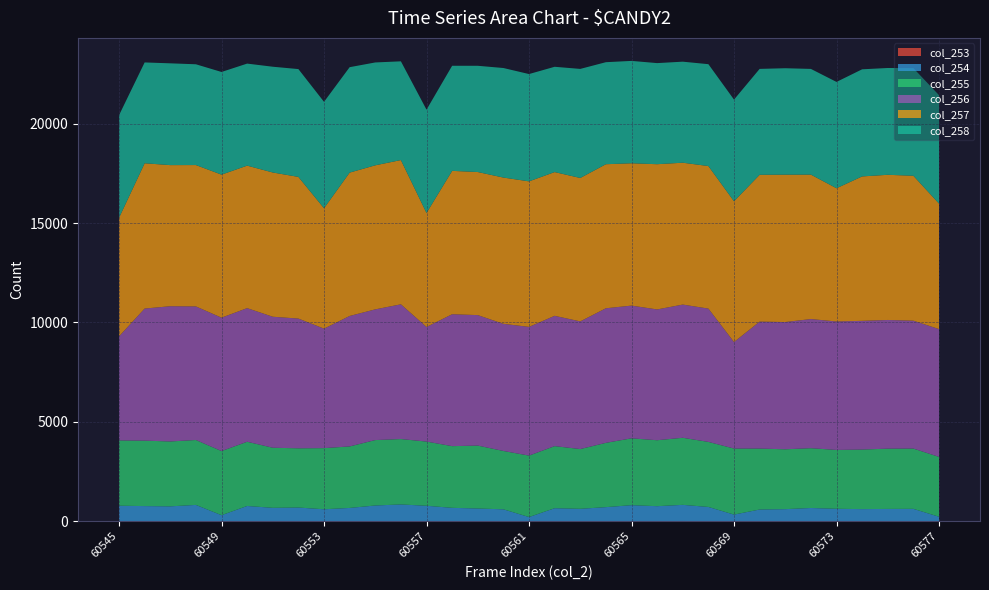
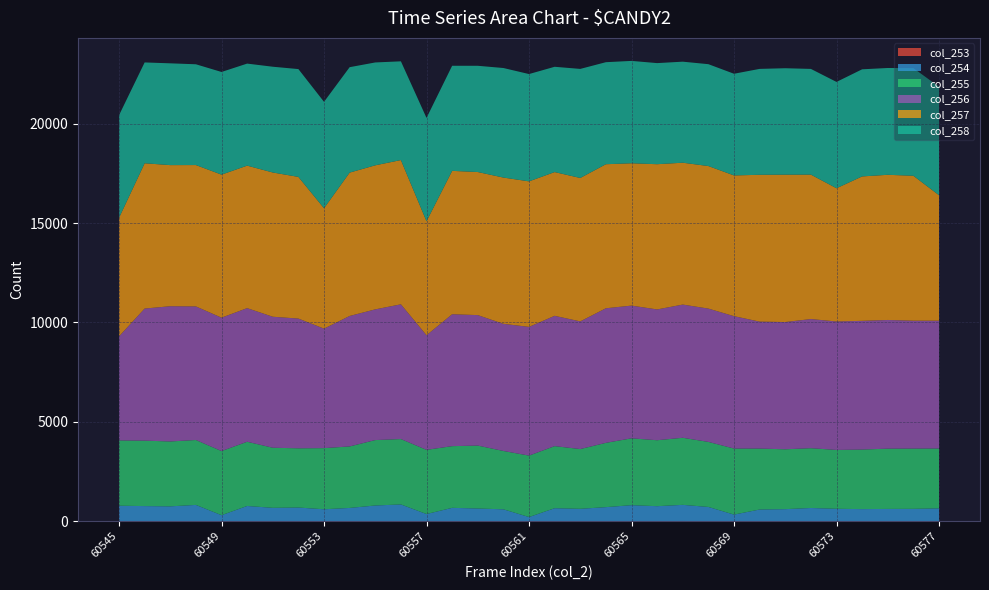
col_254, 60557: 800 -> 400
col_256, 60569: 5400 -> 6700
col_254, 60577: 200 -> 600
